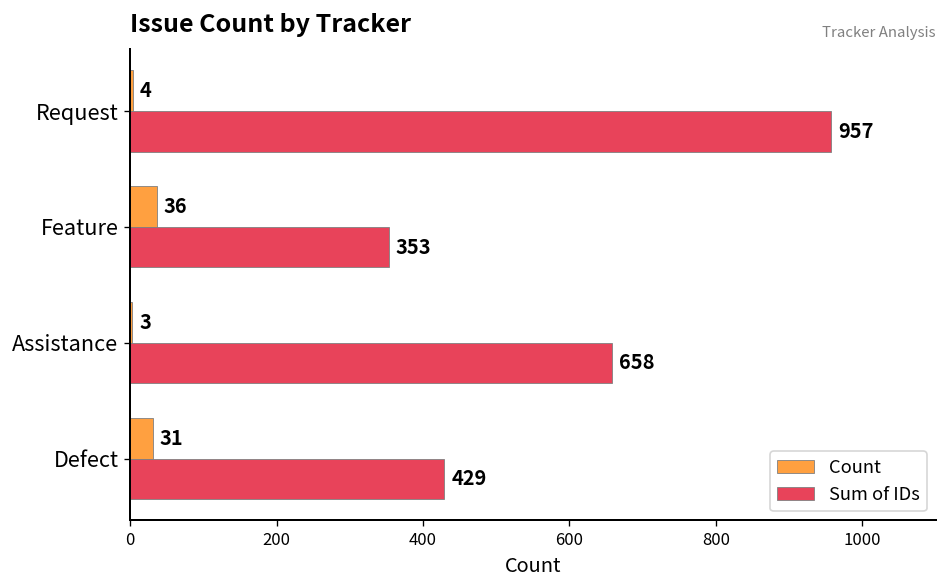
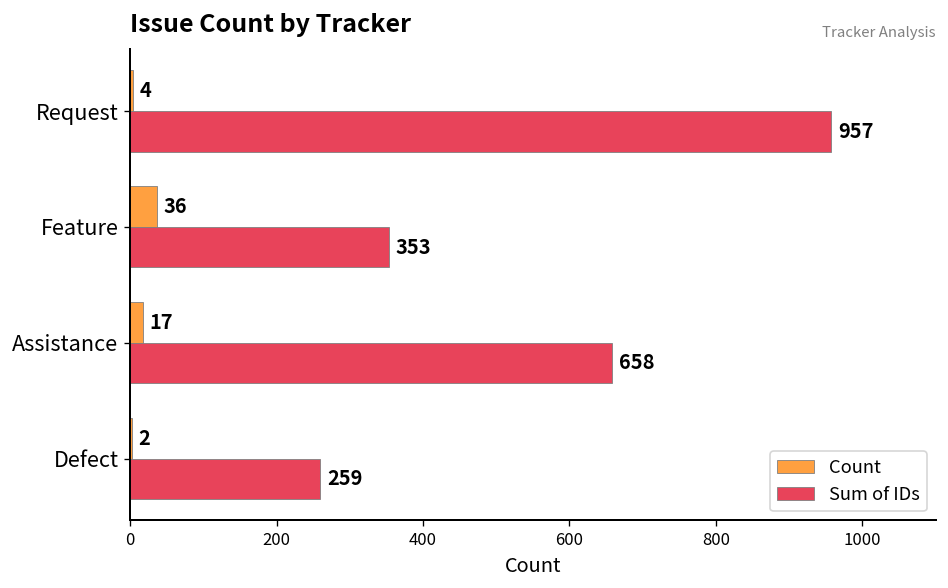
Count, Assistance: 3 -> 17
Count, Defect: 31 -> 2
Sum of IDs, Defect: 429 -> 259
